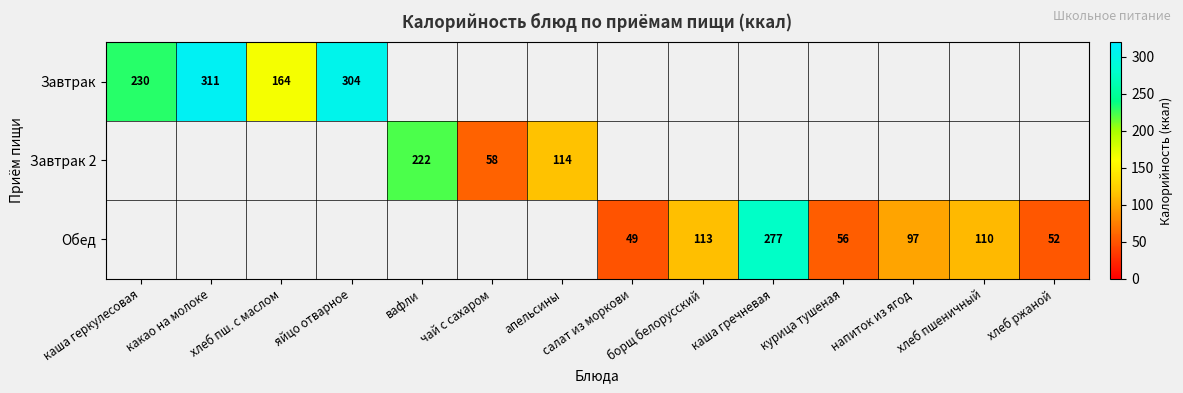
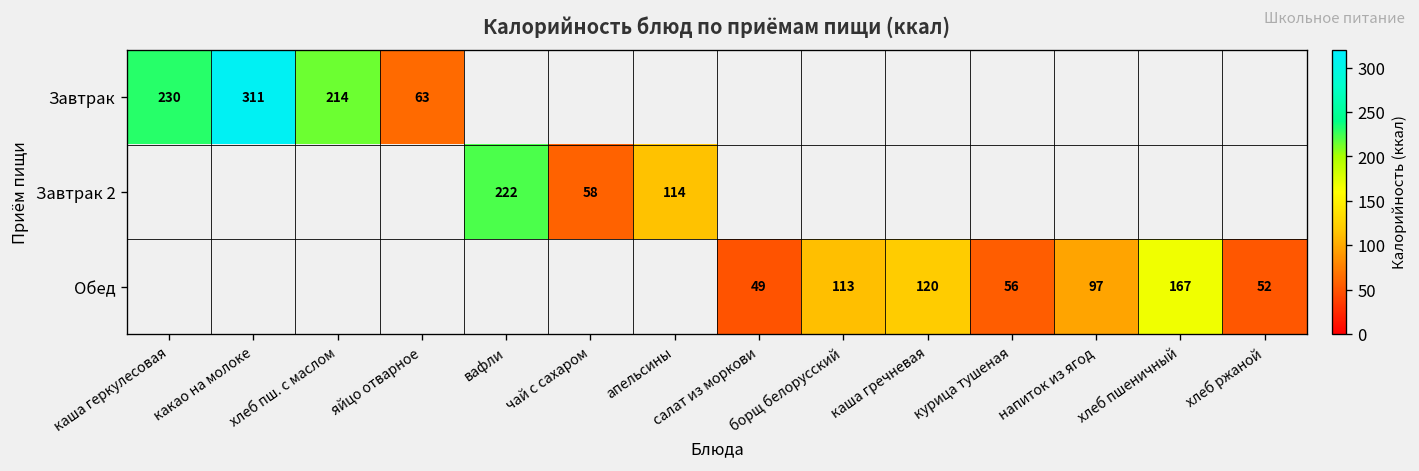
Завтрак, хлеб пш. с маслом: 164 -> 214
Завтрак, яйцо отварное: 304 -> 63
Обед, каша гречневая: 277 -> 120
Обед, хлеб пшеничный: 110 -> 167
